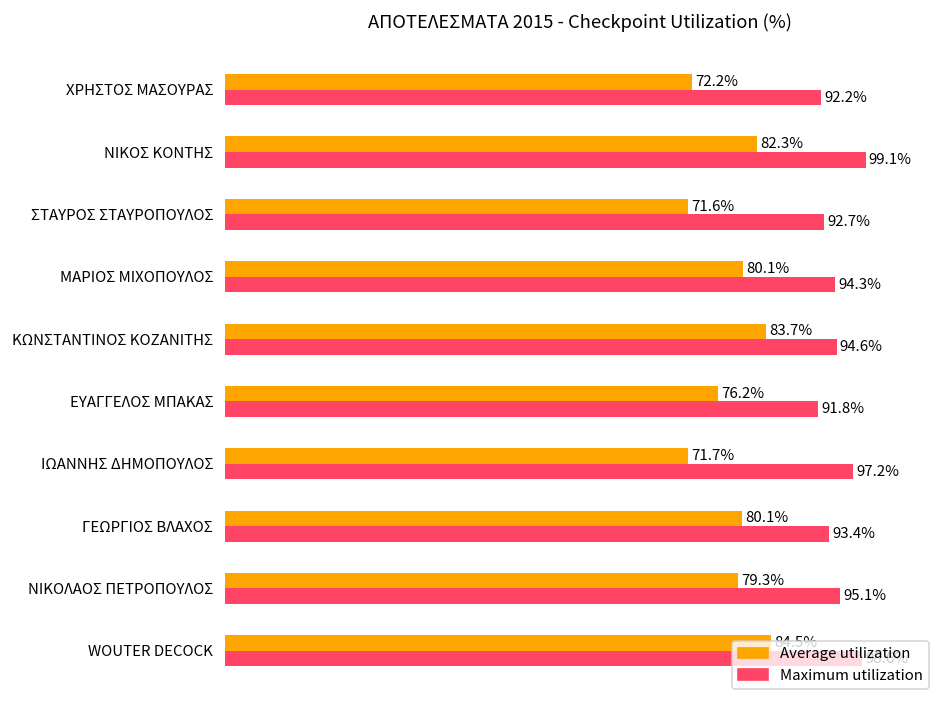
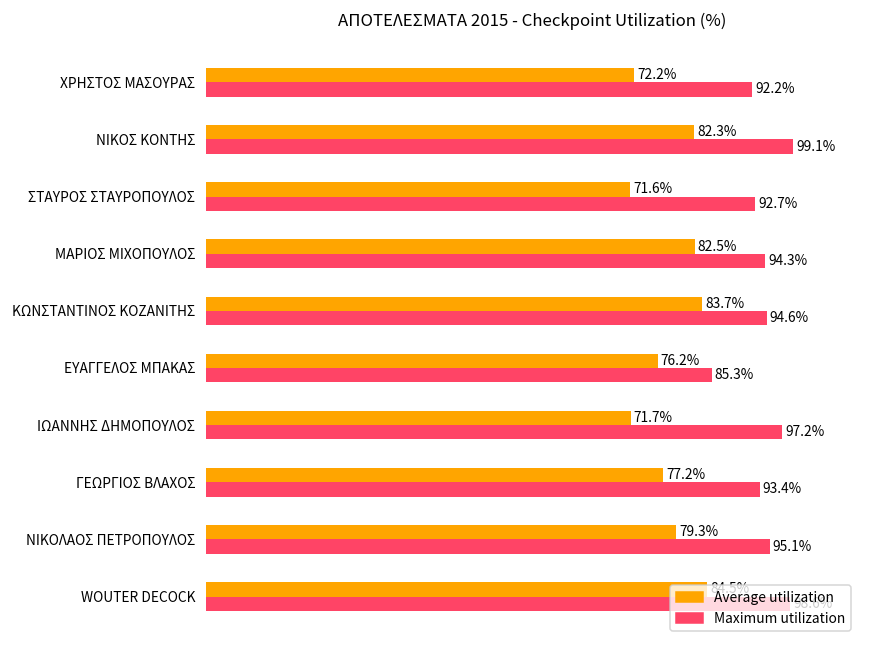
Average utilization, ΜΑΡΙΟΣ ΜΙΧΟΠΟΥΛΟΣ: 80.1% -> 82.5%
Maximum utilization, ΕΥΑΓΓΕΛΟΣ ΜΠΑΚΑΣ: 91.8% -> 85.3%
Average utilization, ΓΕΩΡΓΙΟΣ ΒΛΑΧΟΣ: 80.1% -> 77.2%
